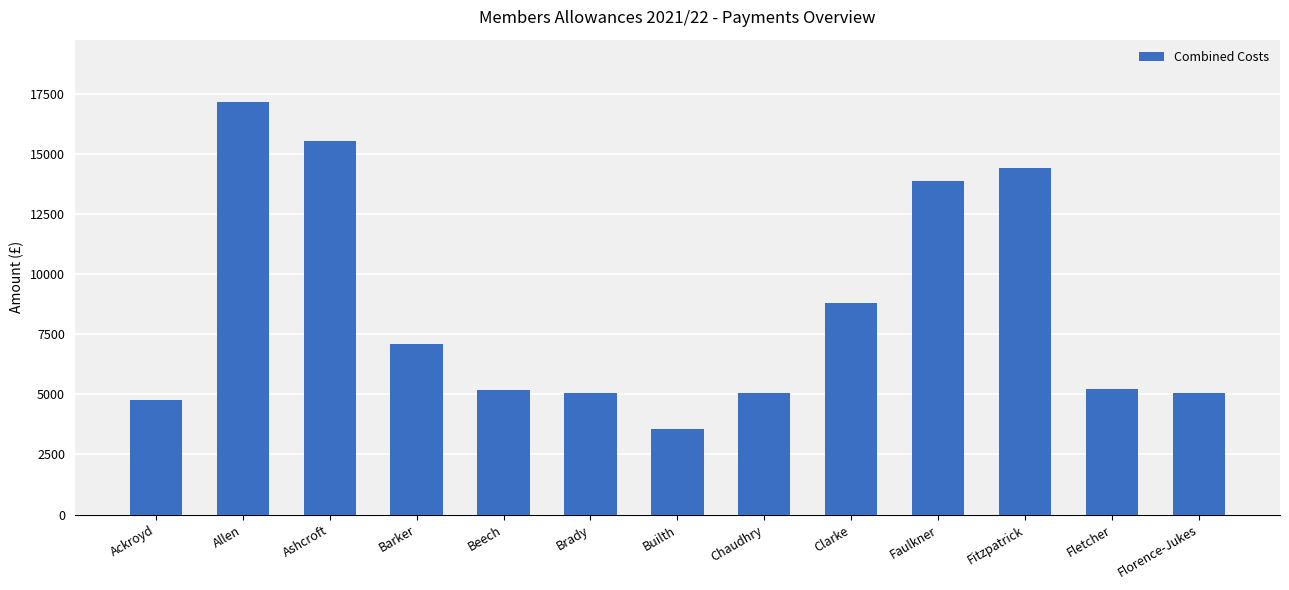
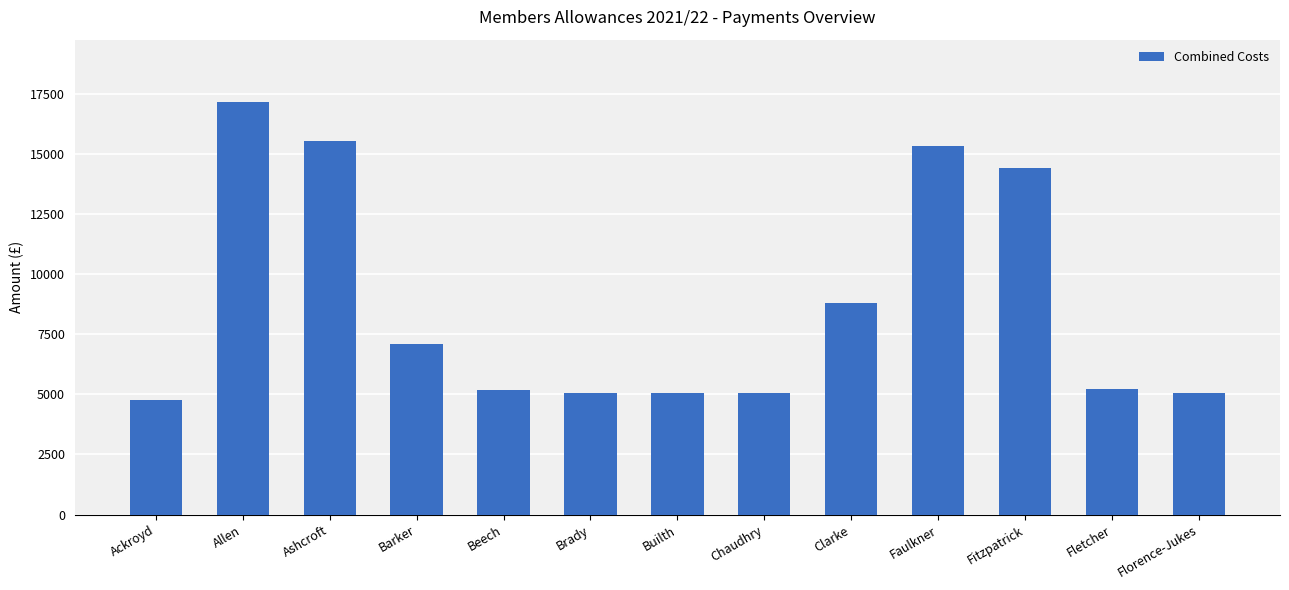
Builth: 3600 -> 5000
Faulkner: 13900 -> 15300
